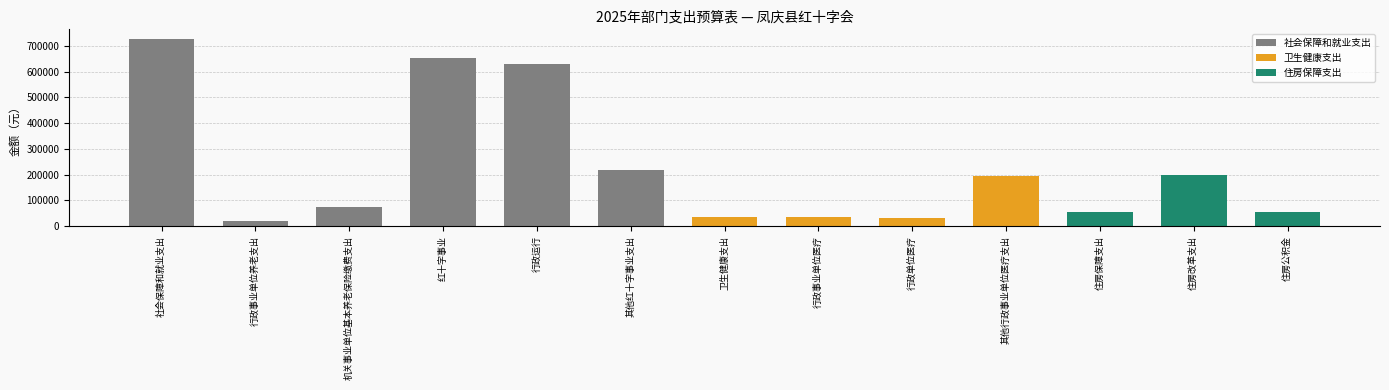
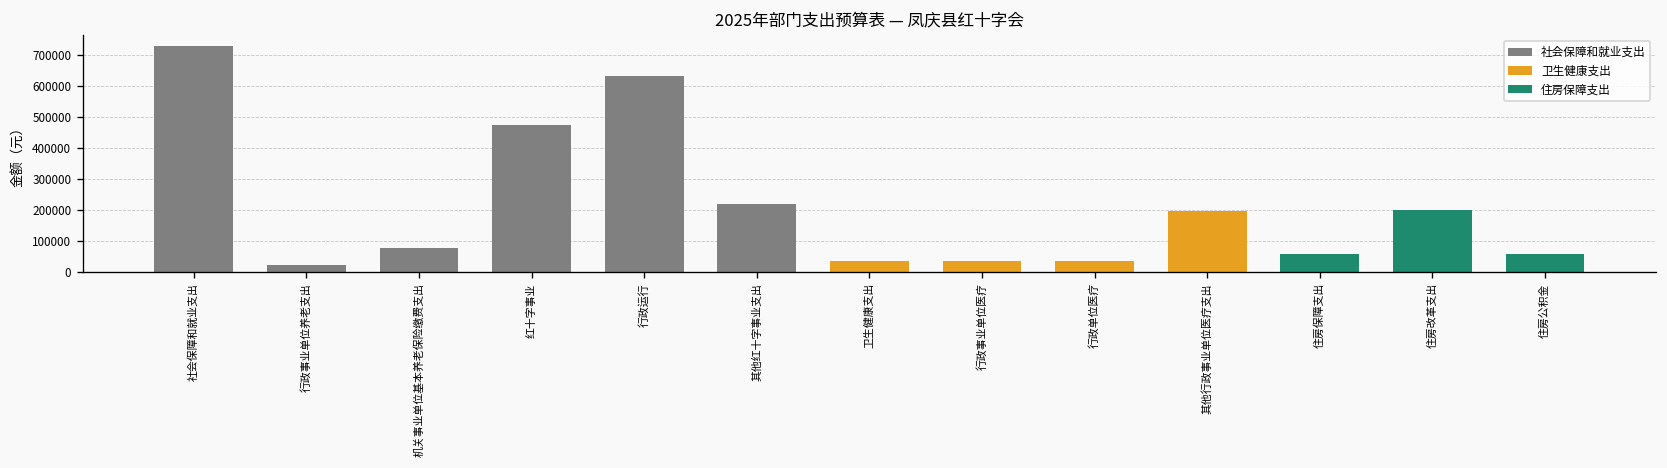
红十字事业: 650000 -> 470000
